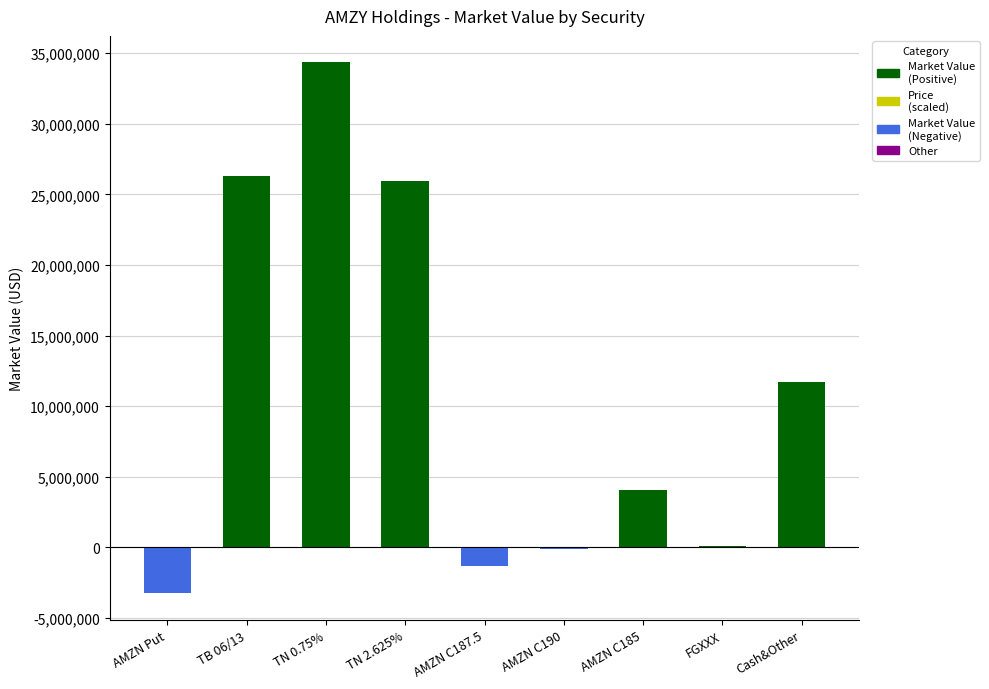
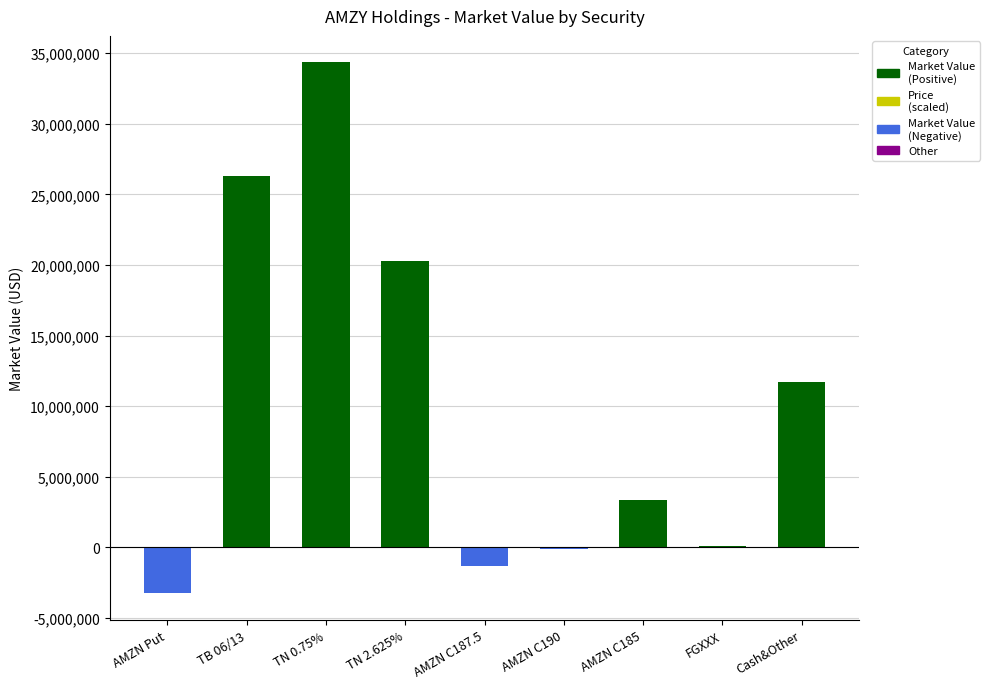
Market Value (Positive), TN 2.625%: 26,000,000 -> 20,300,000
Market Value (Positive), AMZN C185: 4,100,000 -> 3,400,000
